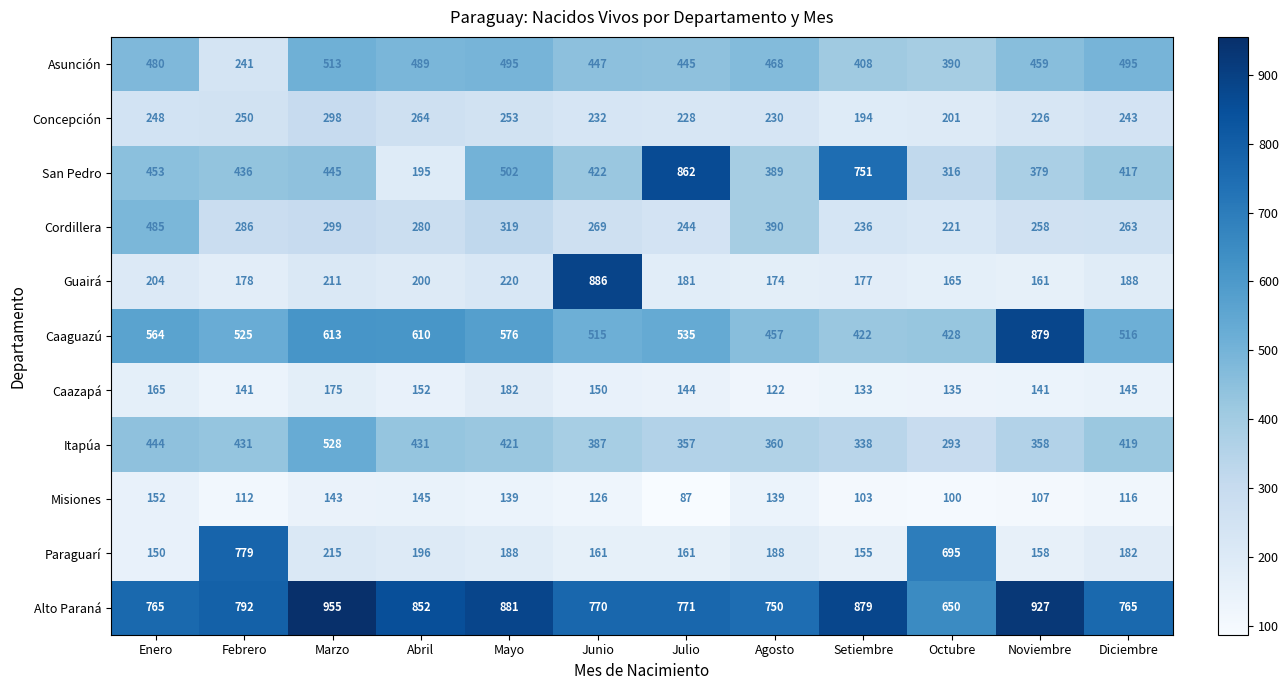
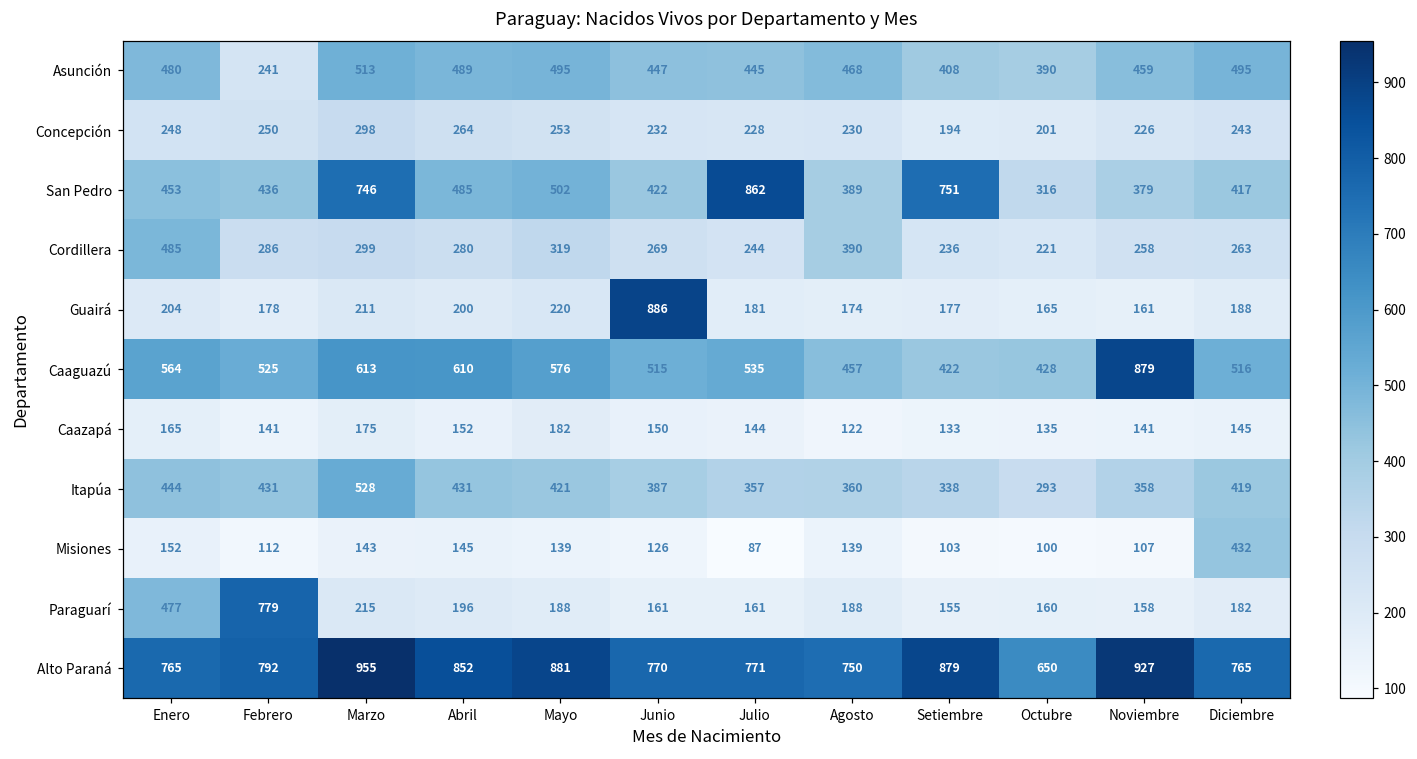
San Pedro, Marzo: 445 -> 746
San Pedro, Abril: 195 -> 485
Misiones, Diciembre: 116 -> 432
Paraguarí, Enero: 150 -> 477
Paraguarí, Octubre: 695 -> 160
